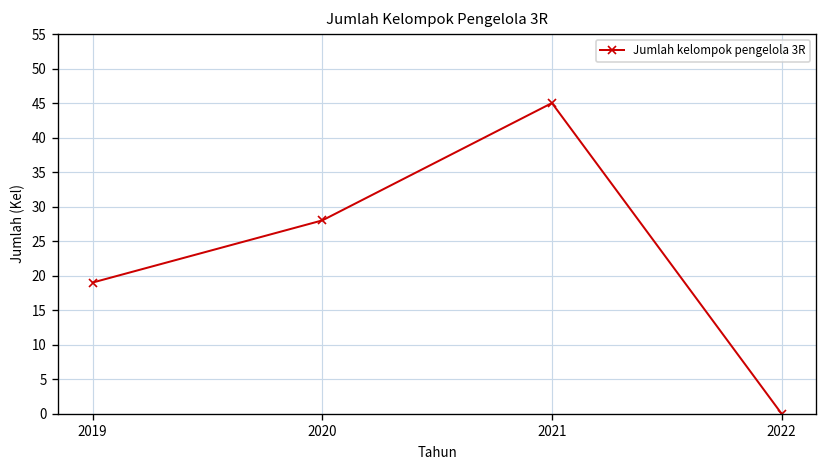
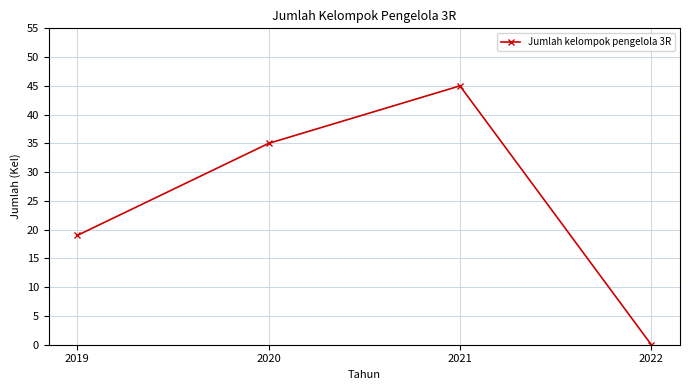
2020: 28 -> 35
